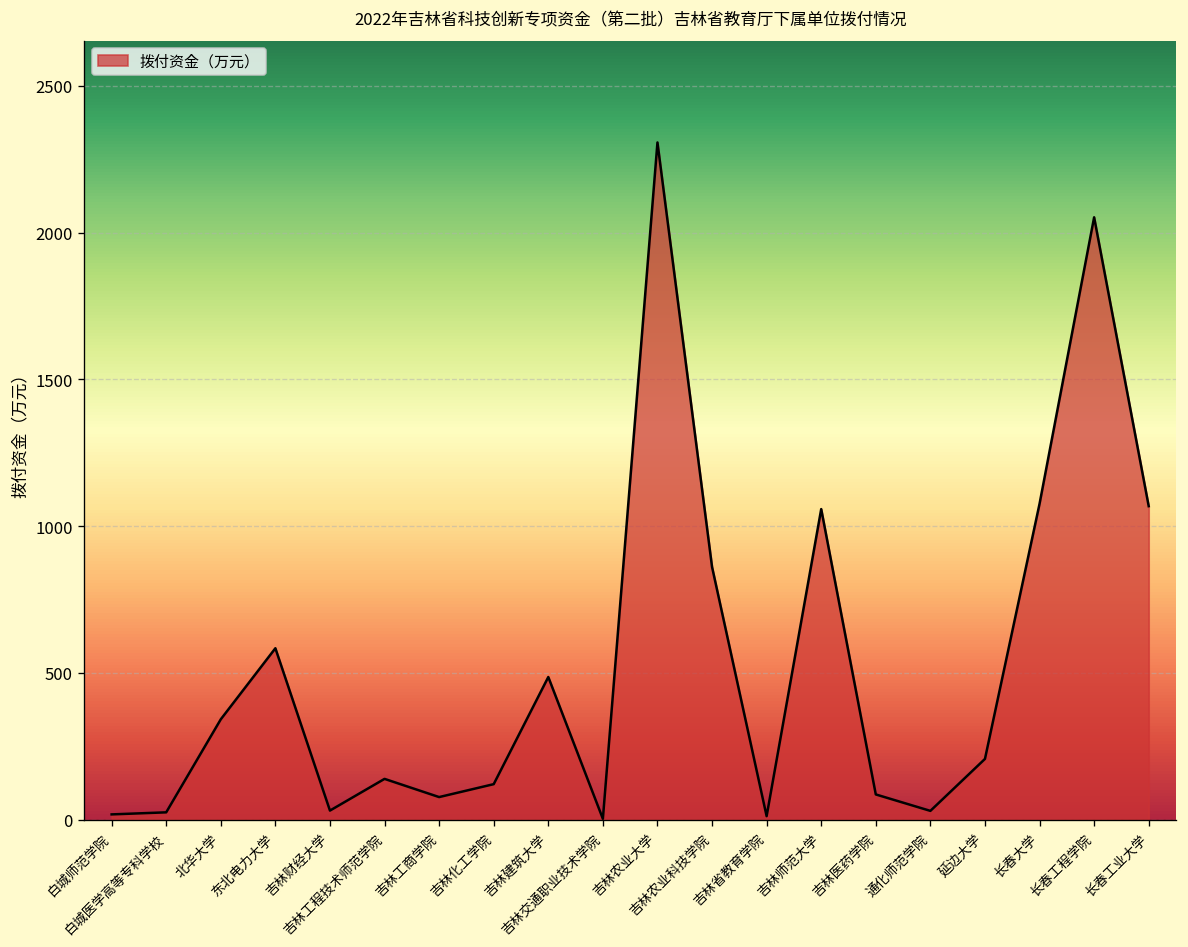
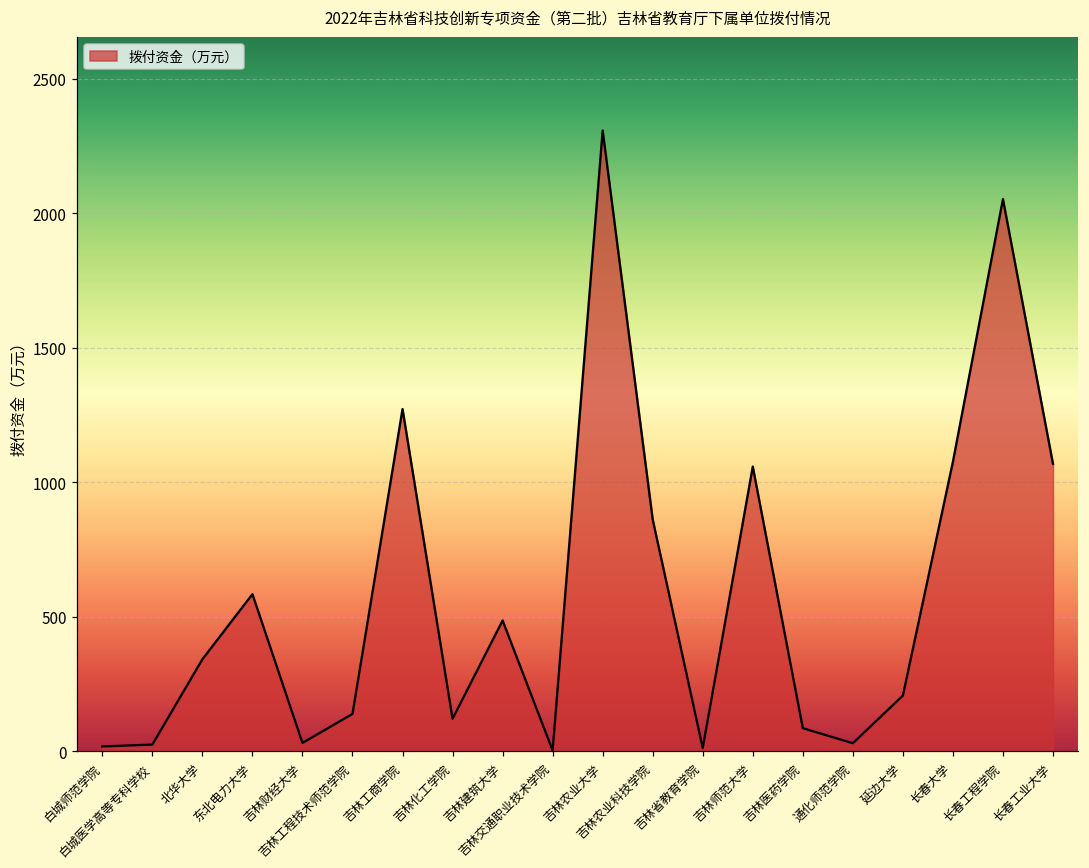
吉林工商学院: 80 -> 1270
